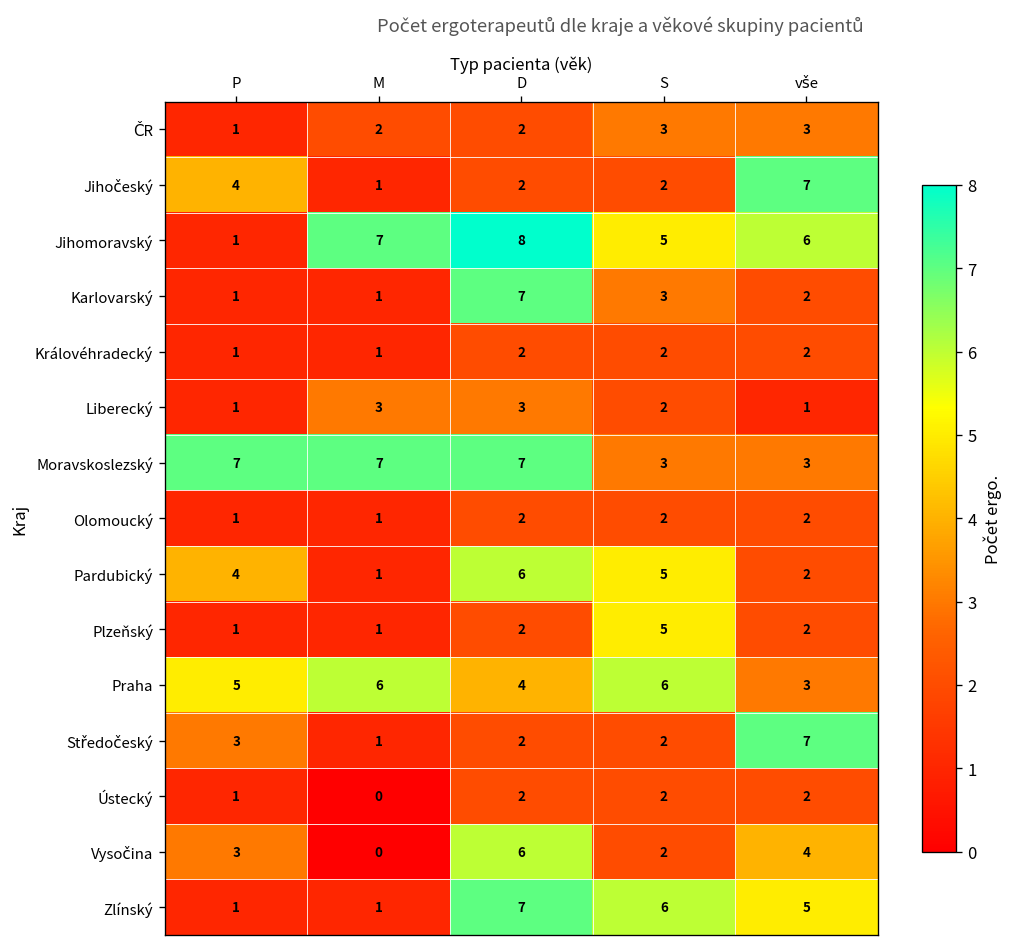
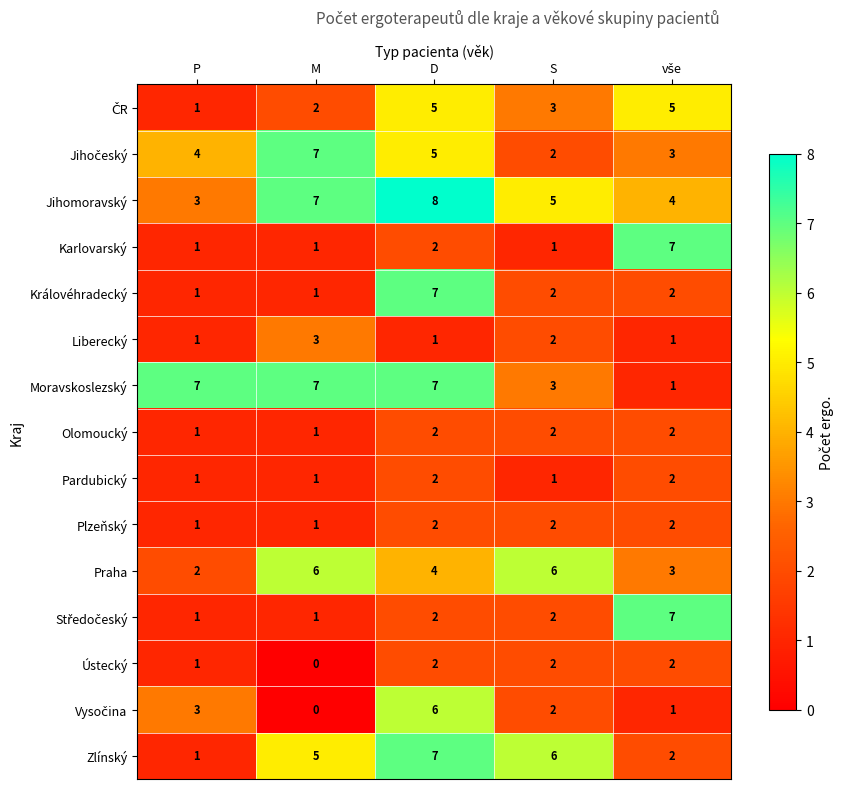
ČR, D: 2 -> 5
ČR, vše: 3 -> 5
Jihočeský, M: 1 -> 7
Jihočeský, D: 2 -> 5
Jihočeský, vše: 7 -> 3
Jihomoravský, P: 1 -> 3
Jihomoravský, vše: 6 -> 4
Karlovarský, D: 7 -> 2
Karlovarský, S: 3 -> 1
Karlovarský, vše: 2 -> 7
Královéhradecký, D: 2 -> 7
Liberecký, D: 3 -> 1
Moravskoslezský, vše: 3 -> 1
Pardubický, P: 4 -> 1
Pardubický, D: 6 -> 2
Pardubický, S: 5 -> 1
Plzeňský, S: 5 -> 2
Praha, P: 5 -> 2
Středočeský, P: 3 -> 1
Vysočina, vše: 4 -> 1
Zlínský, M: 1 -> 5
Zlínský, vše: 5 -> 2
